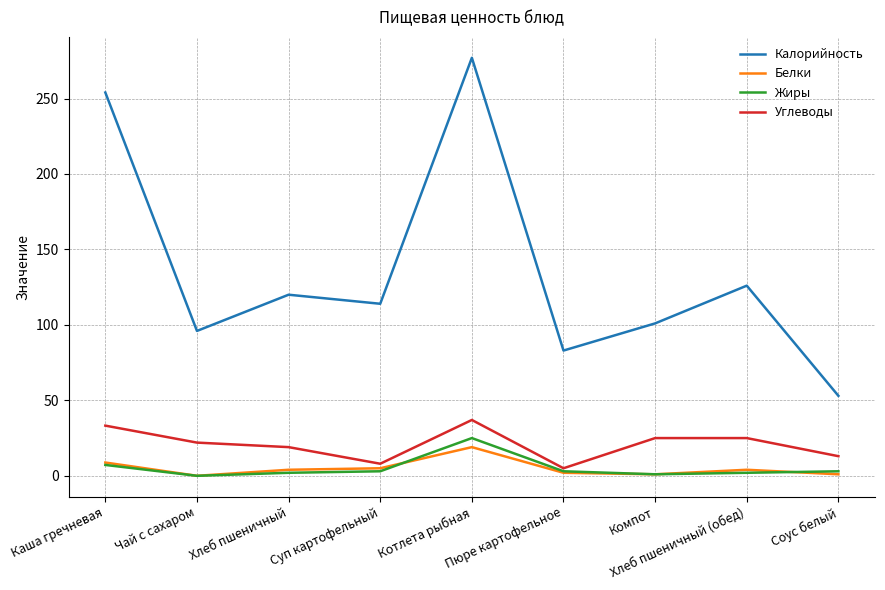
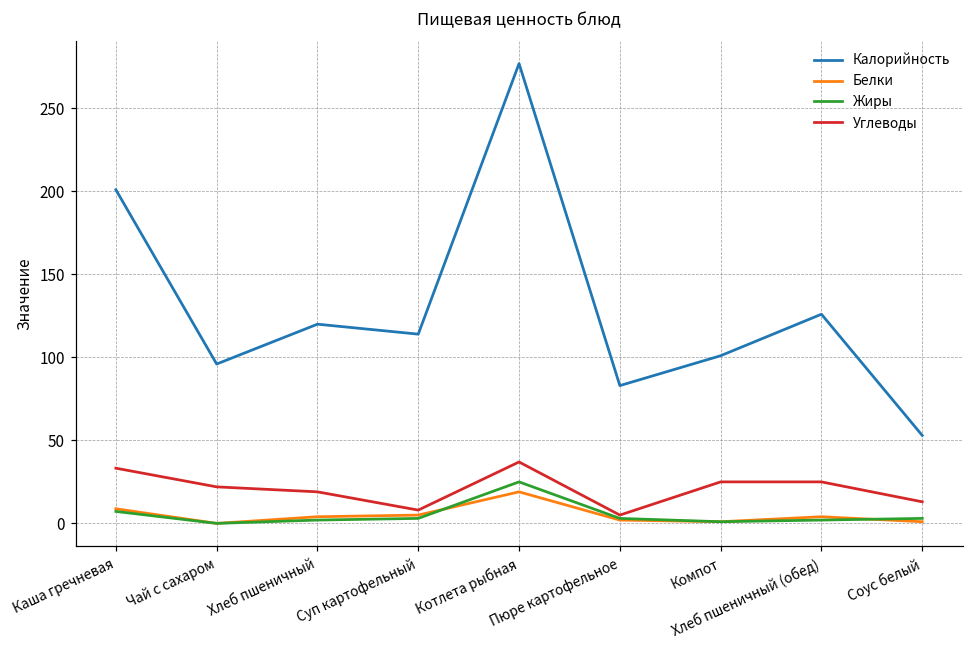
Калорийность, Каша гречневая: 254 -> 201
